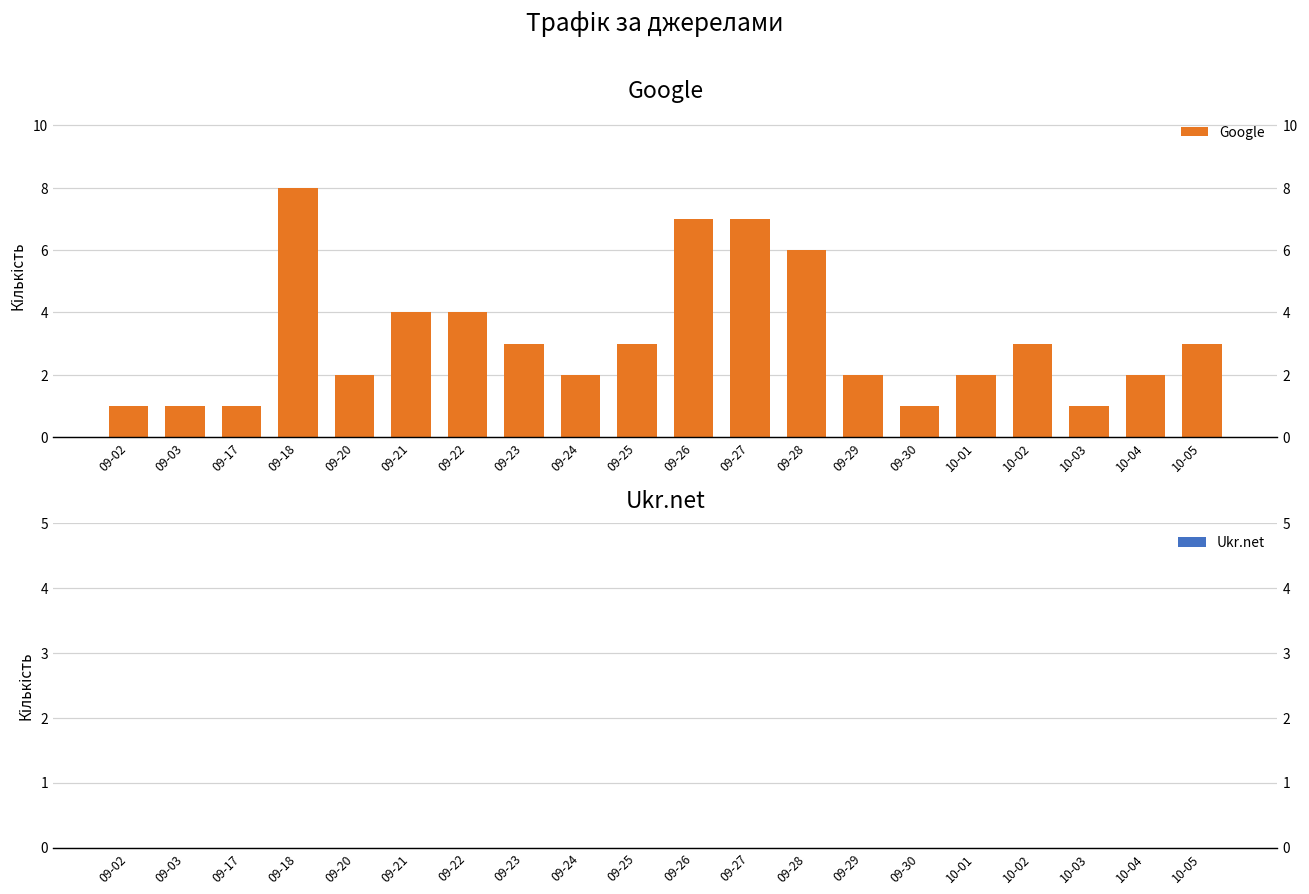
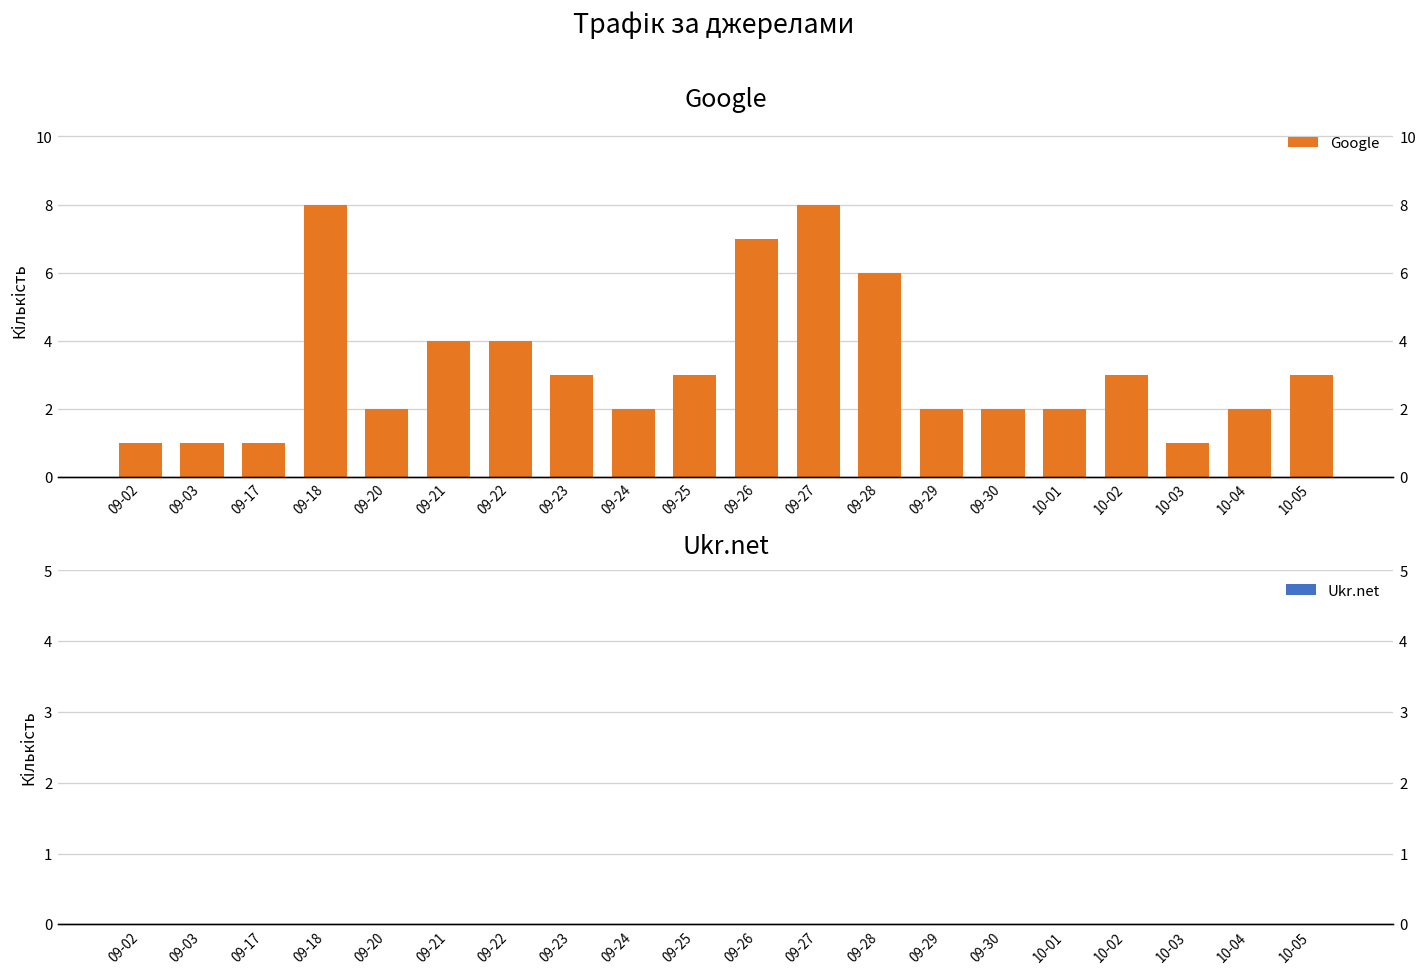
Google, 09-27: 7 -> 8
Google, 09-30: 1 -> 2
